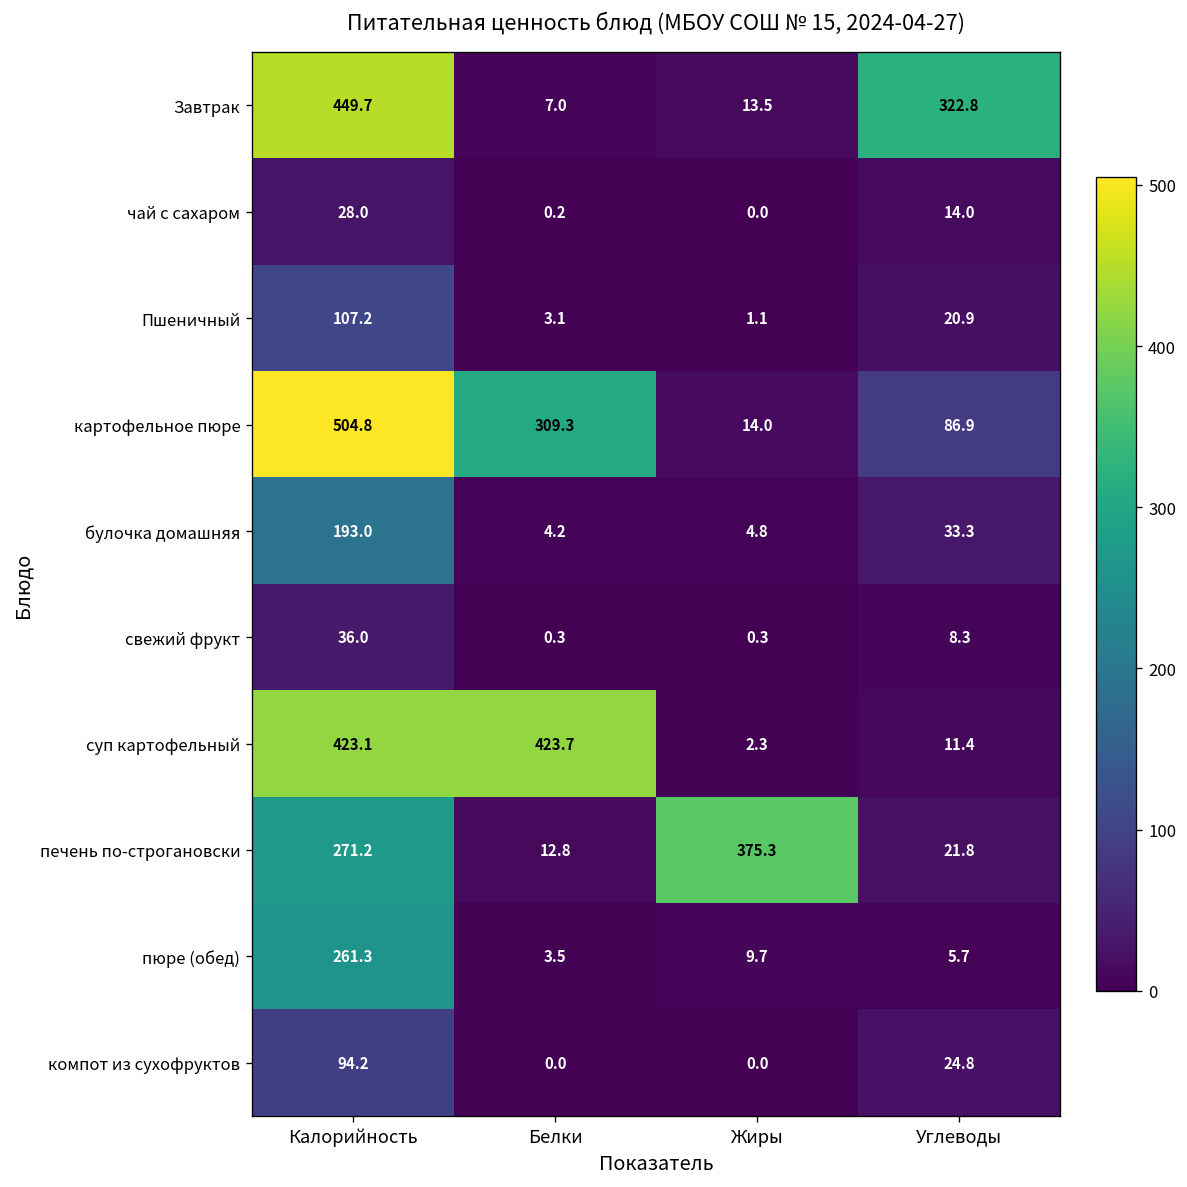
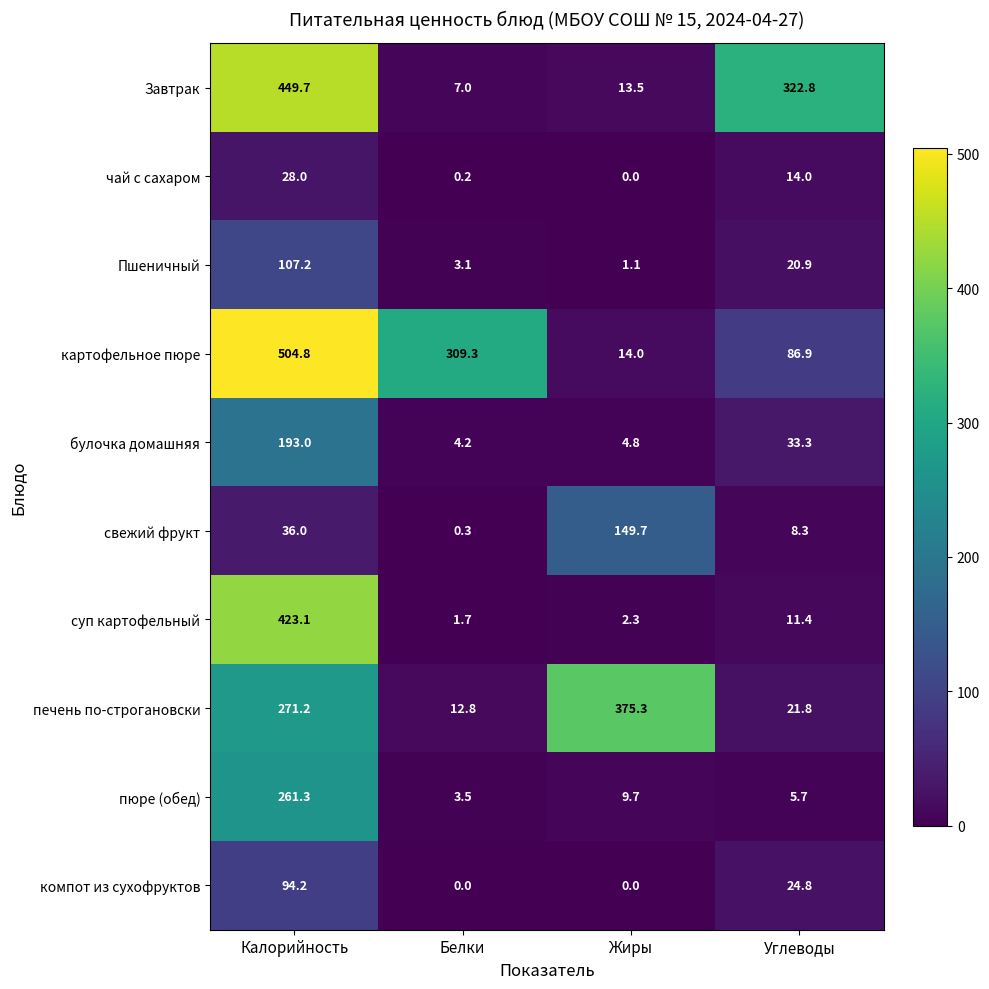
свежий фрукт, Жиры: 0.3 -> 149.7
суп картофельный, Белки: 423.7 -> 1.7
